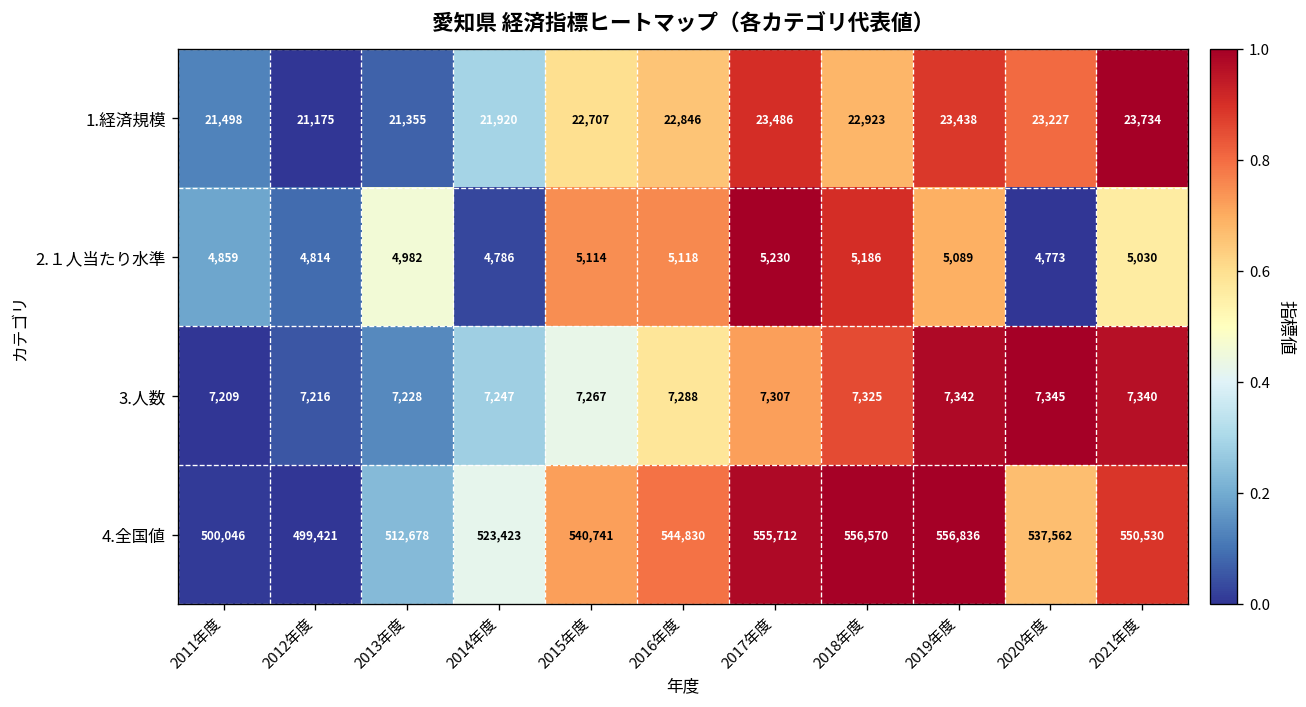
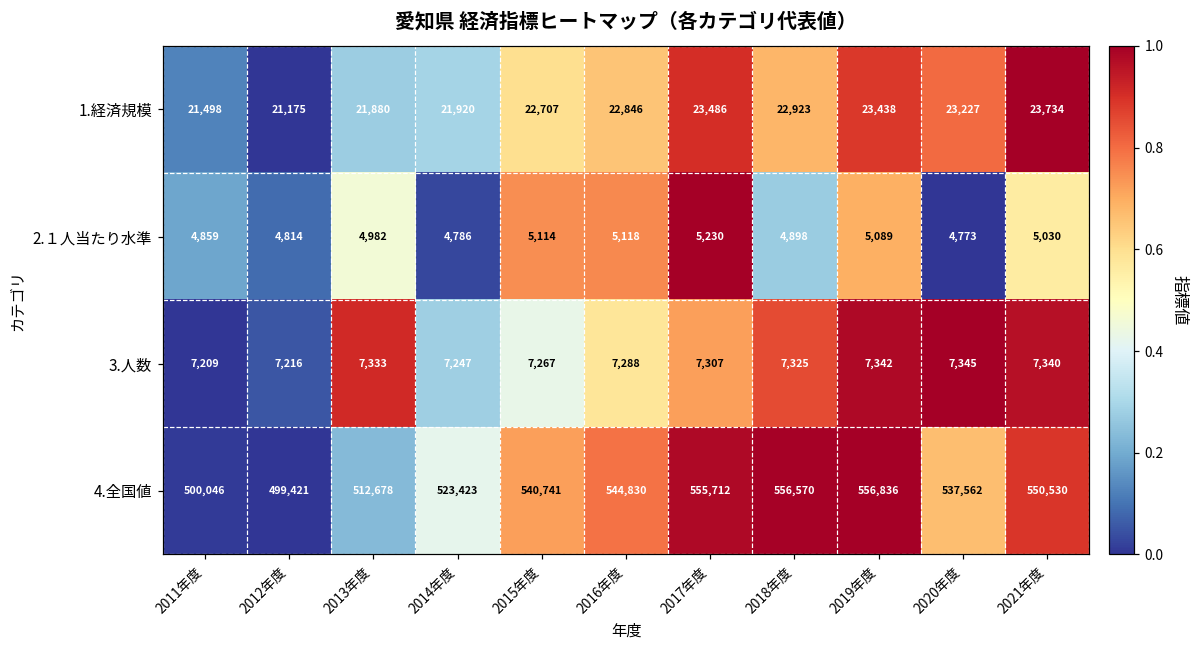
1.経済規模, 2013年度: 21,355 -> 21,880
2.１人当たり水準, 2018年度: 5,186 -> 4,898
3.人数, 2013年度: 7,228 -> 7,333
